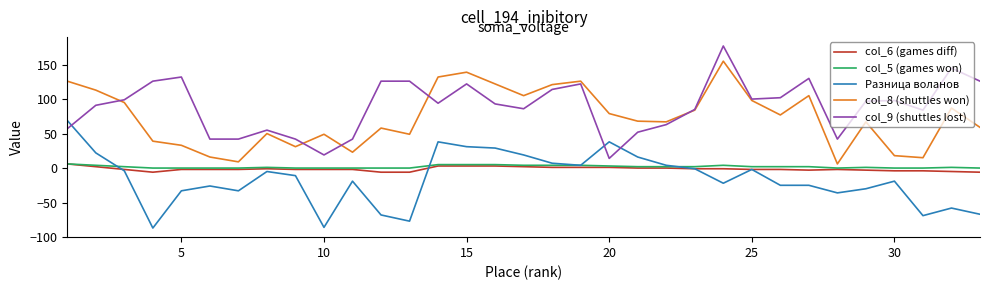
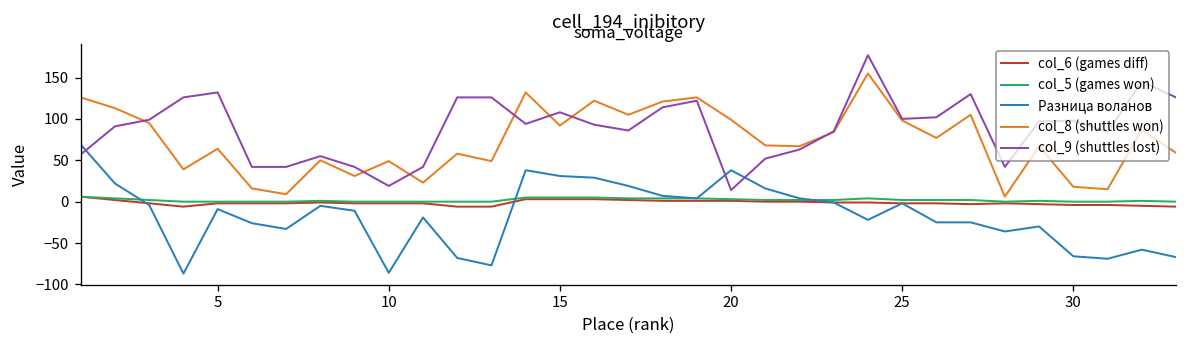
Разница воланов, 5: -30 -> -10
col_8 (shuttles won), 5: 30 -> 60
col_8 (shuttles won), 15: 140 -> 90
col_9 (shuttles lost), 15: 120 -> 110
col_8 (shuttles won), 20: 80 -> 100
Разница воланов, 30: -20 -> -70
